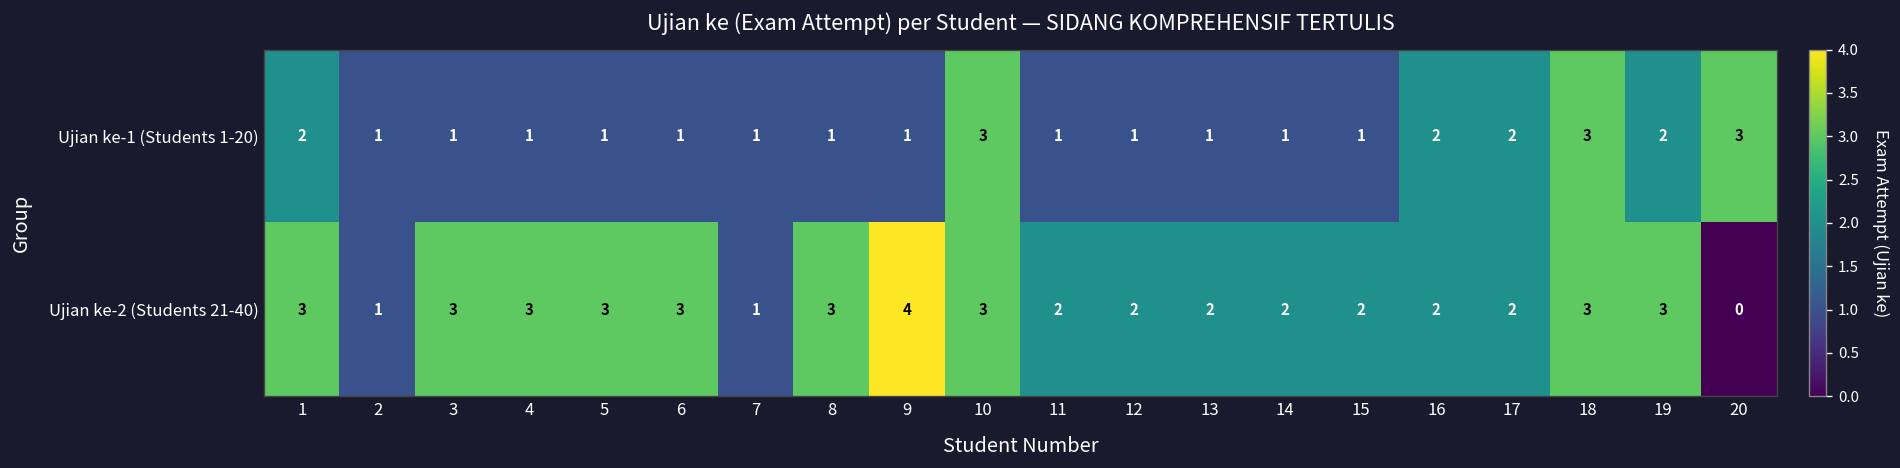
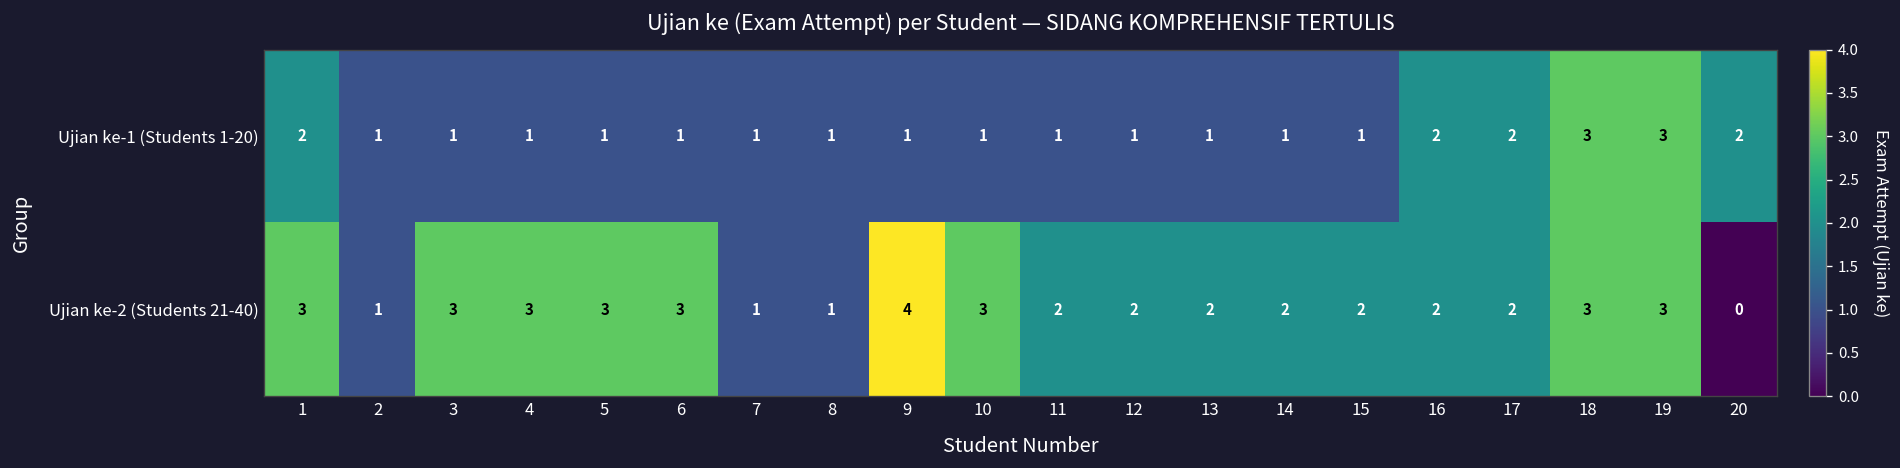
Ujian ke-1 (Students 1-20), 10: 3 -> 1
Ujian ke-1 (Students 1-20), 19: 2 -> 3
Ujian ke-1 (Students 1-20), 20: 3 -> 2
Ujian ke-2 (Students 21-40), 8: 3 -> 1
